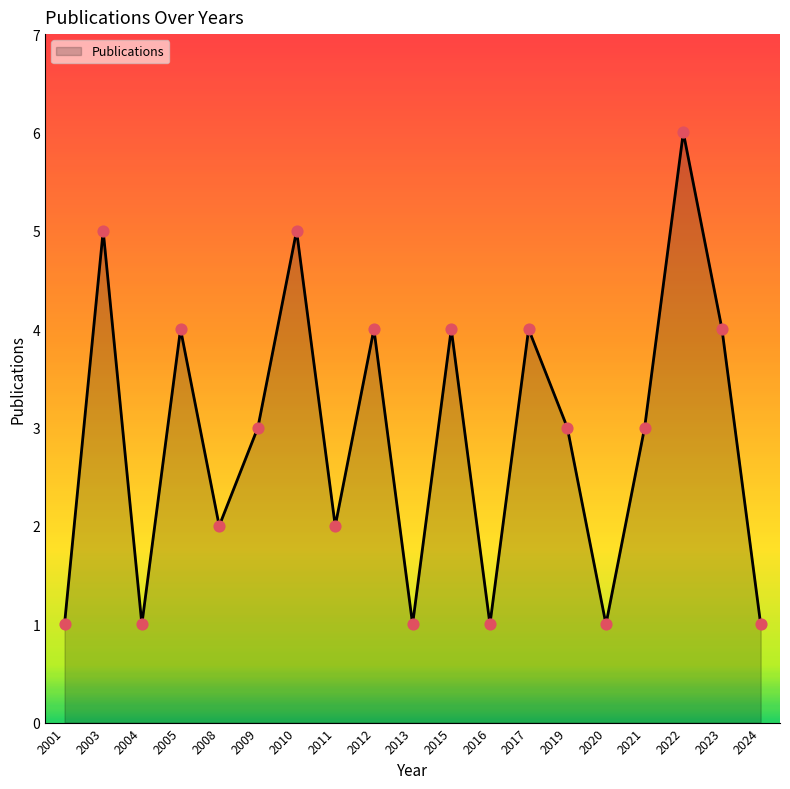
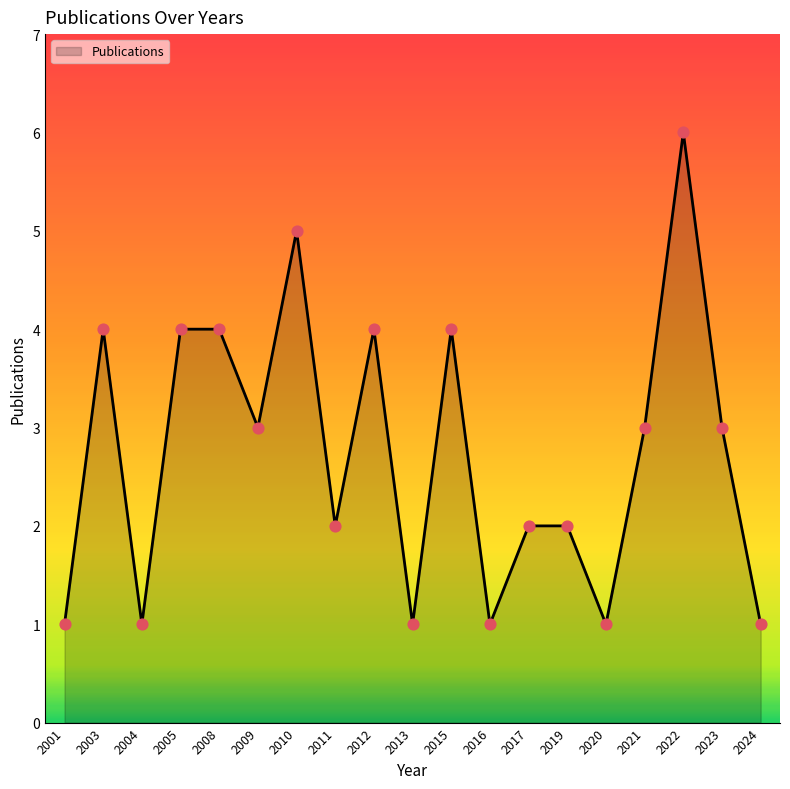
2003: 5 -> 4
2008: 2 -> 4
2017: 4 -> 2
2019: 3 -> 2
2023: 4 -> 3
